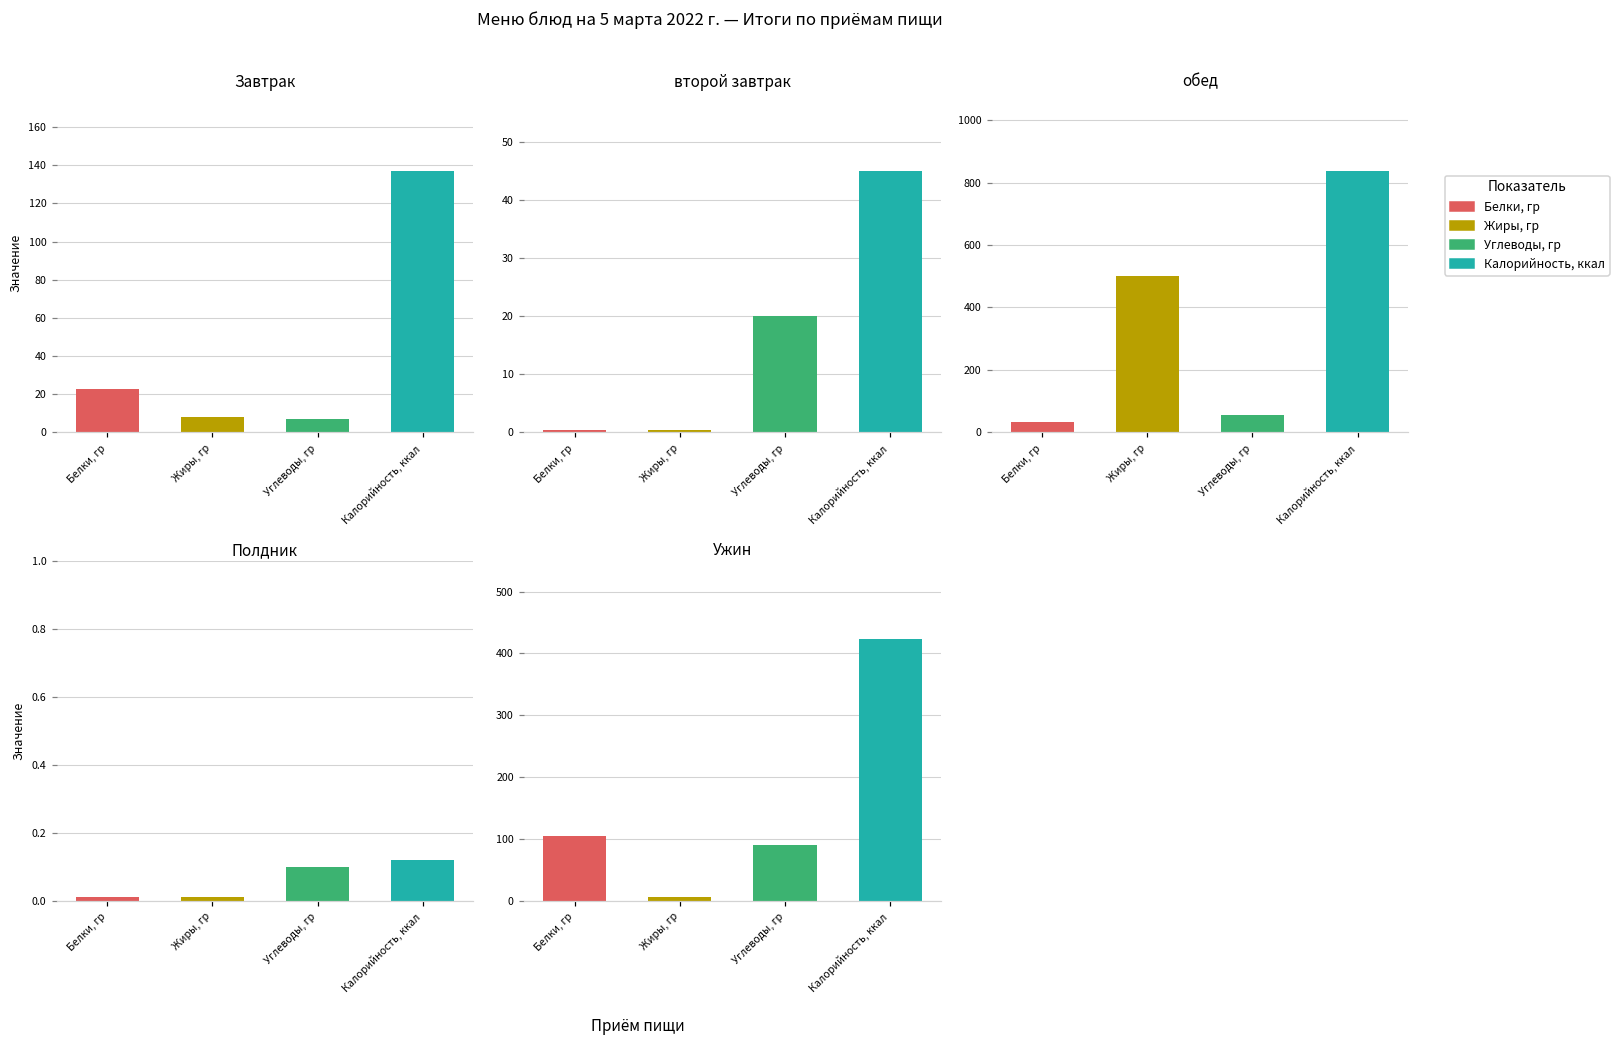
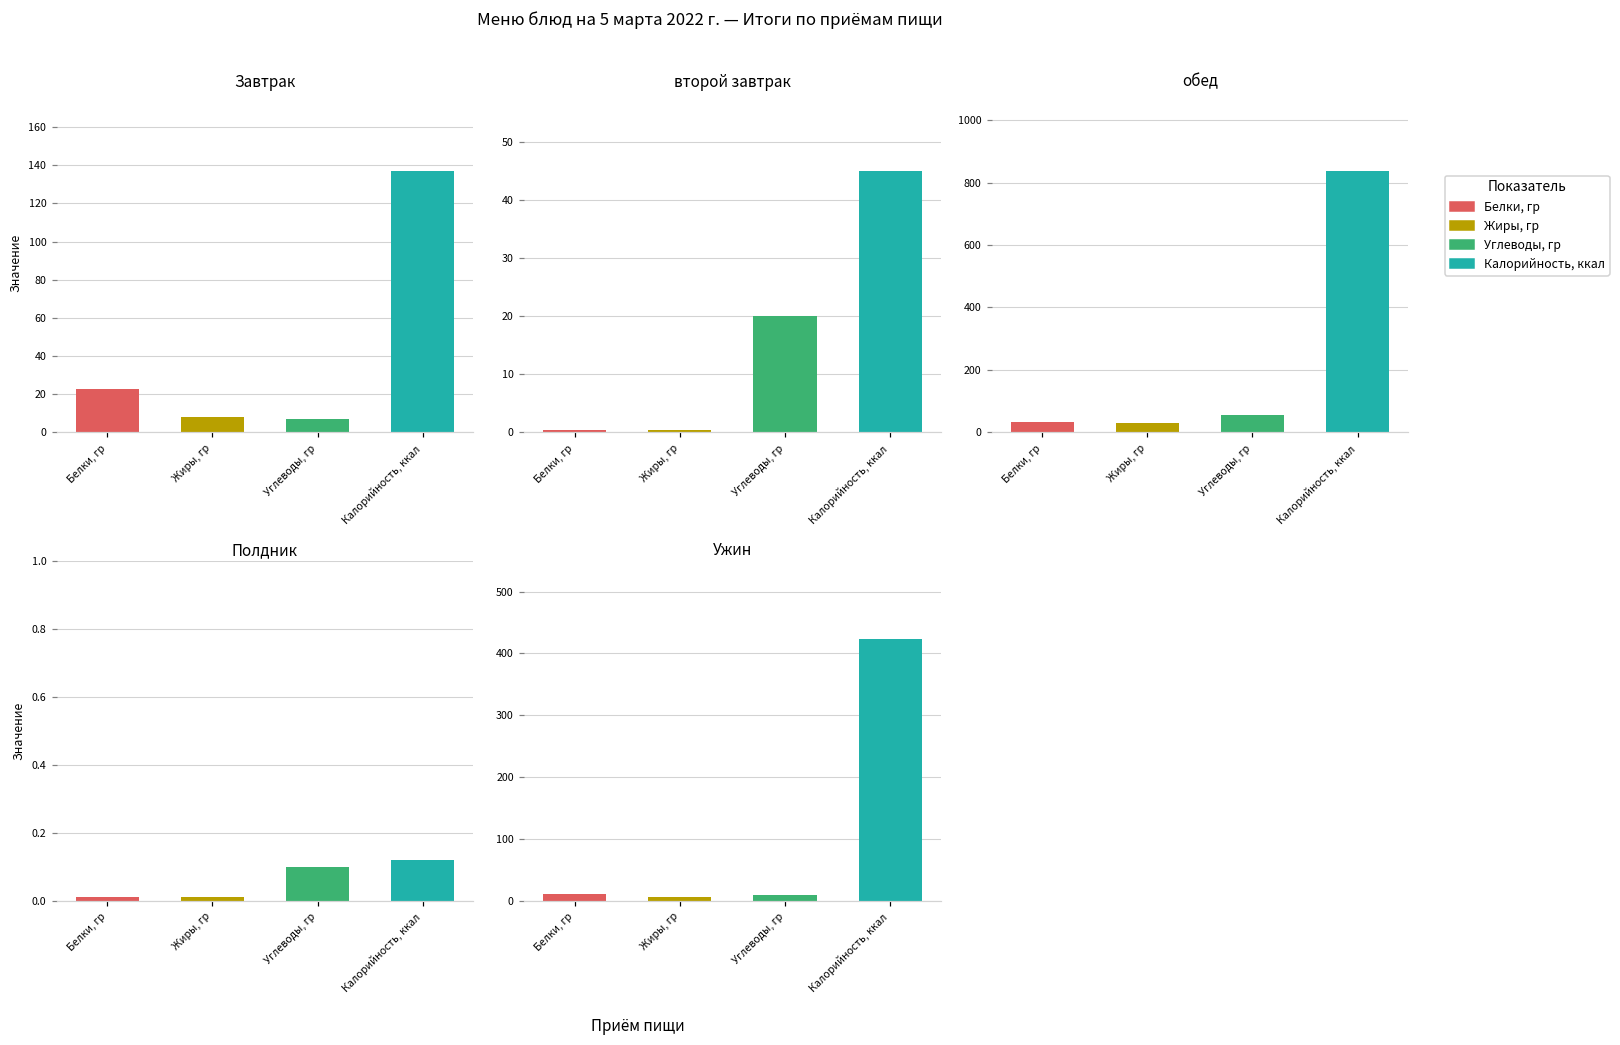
обед, Жиры, гр: 500 -> 30
Ужин, Белки, гр: 100 -> 10
Ужин, Углеводы, гр: 90 -> 10
